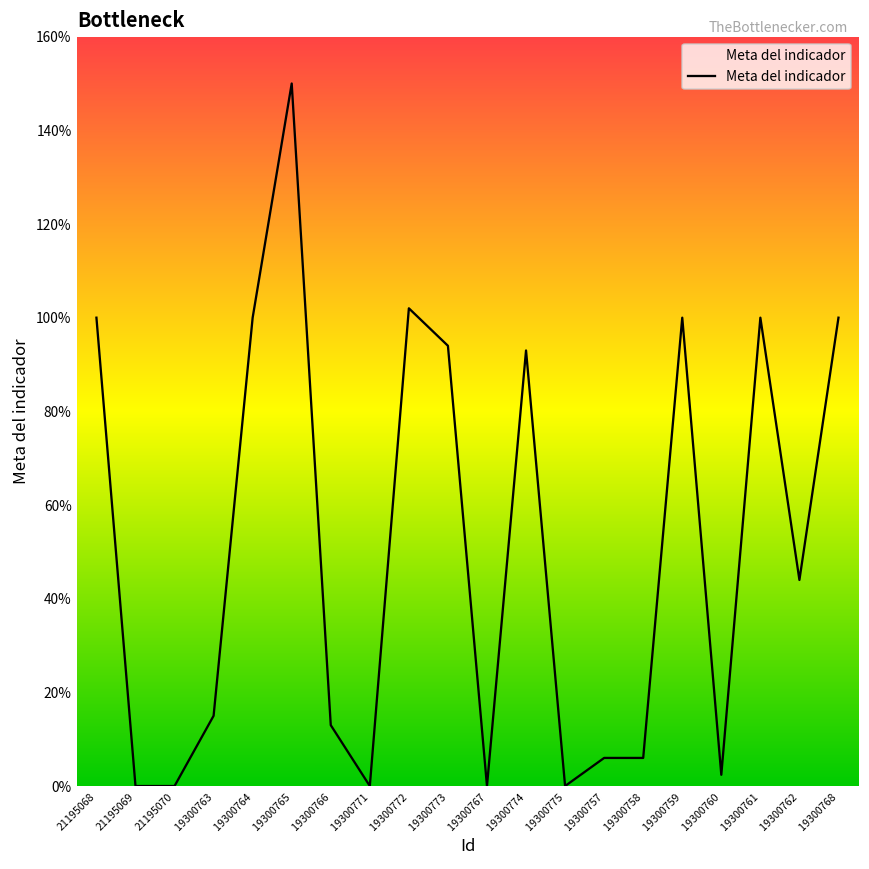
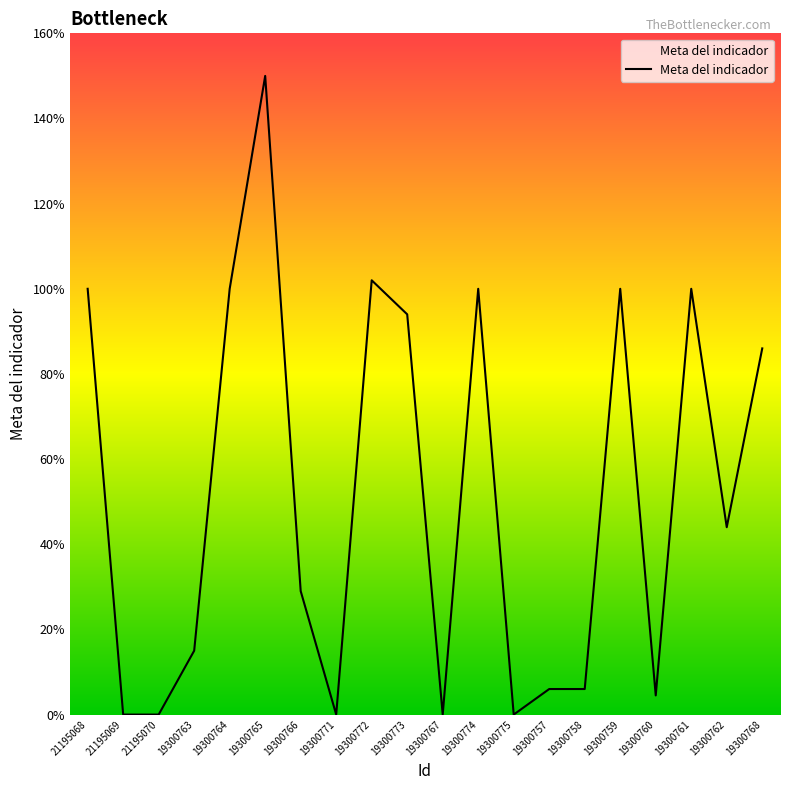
19300766: 13% -> 29%
19300774: 93% -> 100%
19300760: 2% -> 5%
19300768: 100% -> 86%
